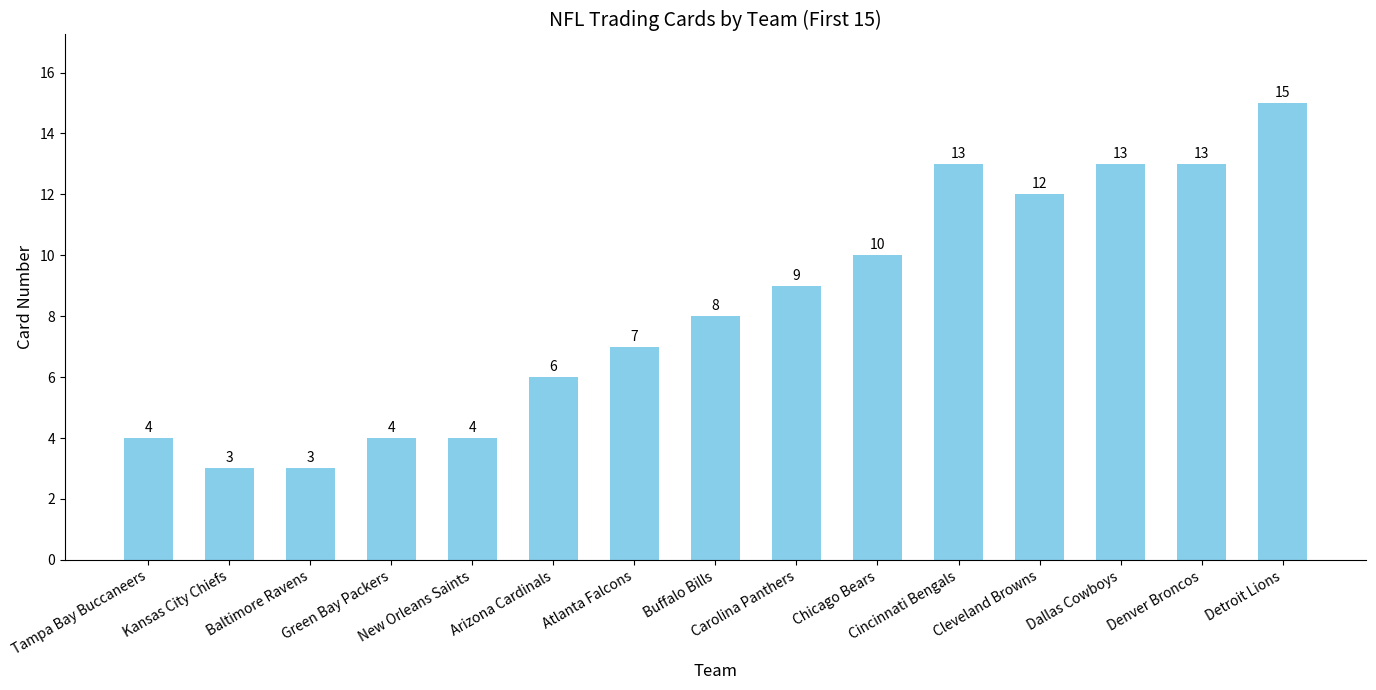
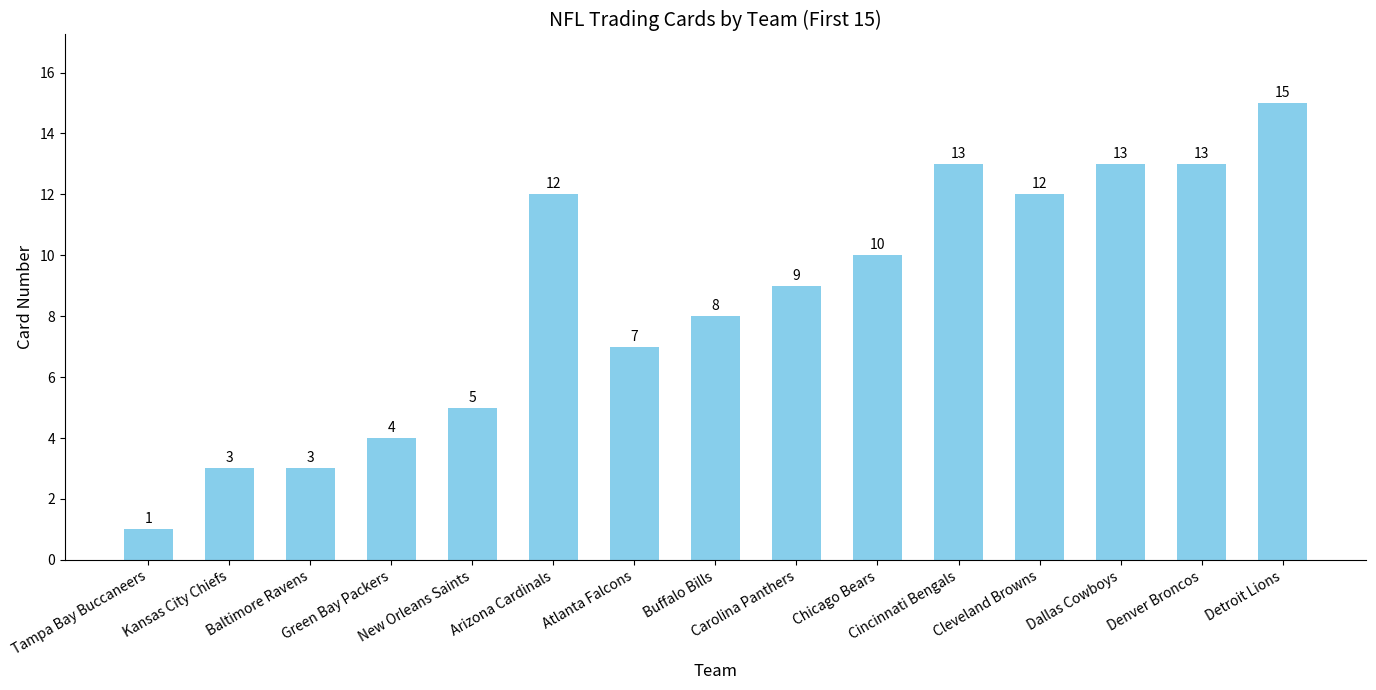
Tampa Bay Buccaneers: 4 -> 1
New Orleans Saints: 4 -> 5
Arizona Cardinals: 6 -> 12
